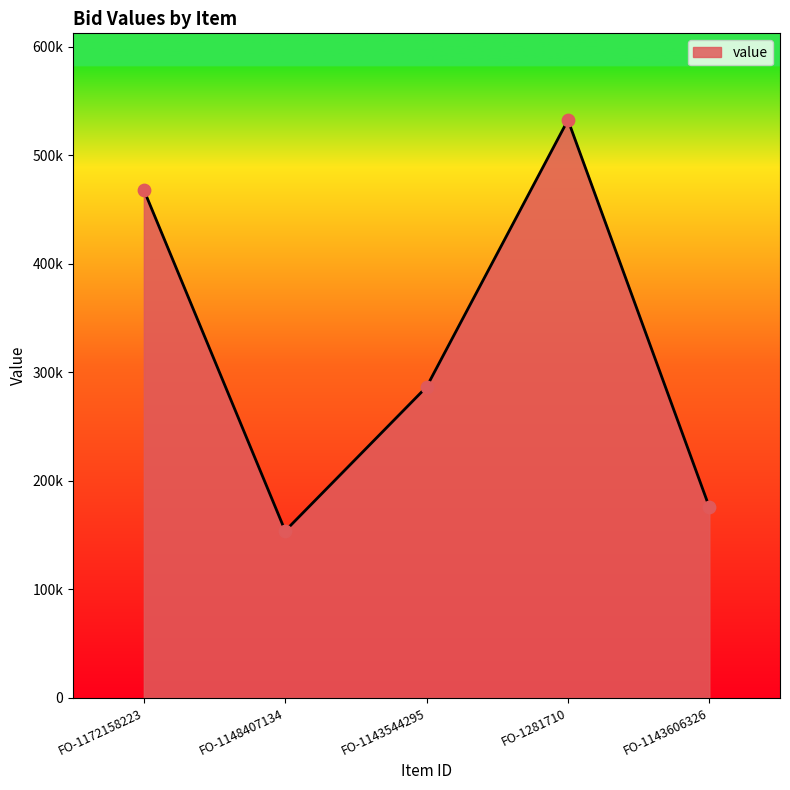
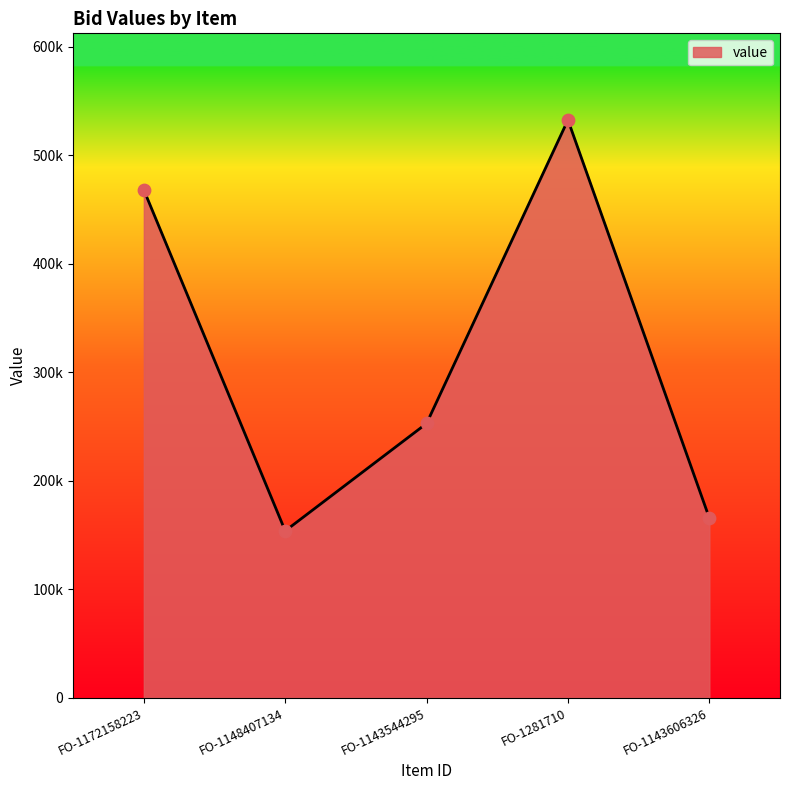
FO-1143544295: 286000 -> 253000
FO-1143606326: 176000 -> 166000
